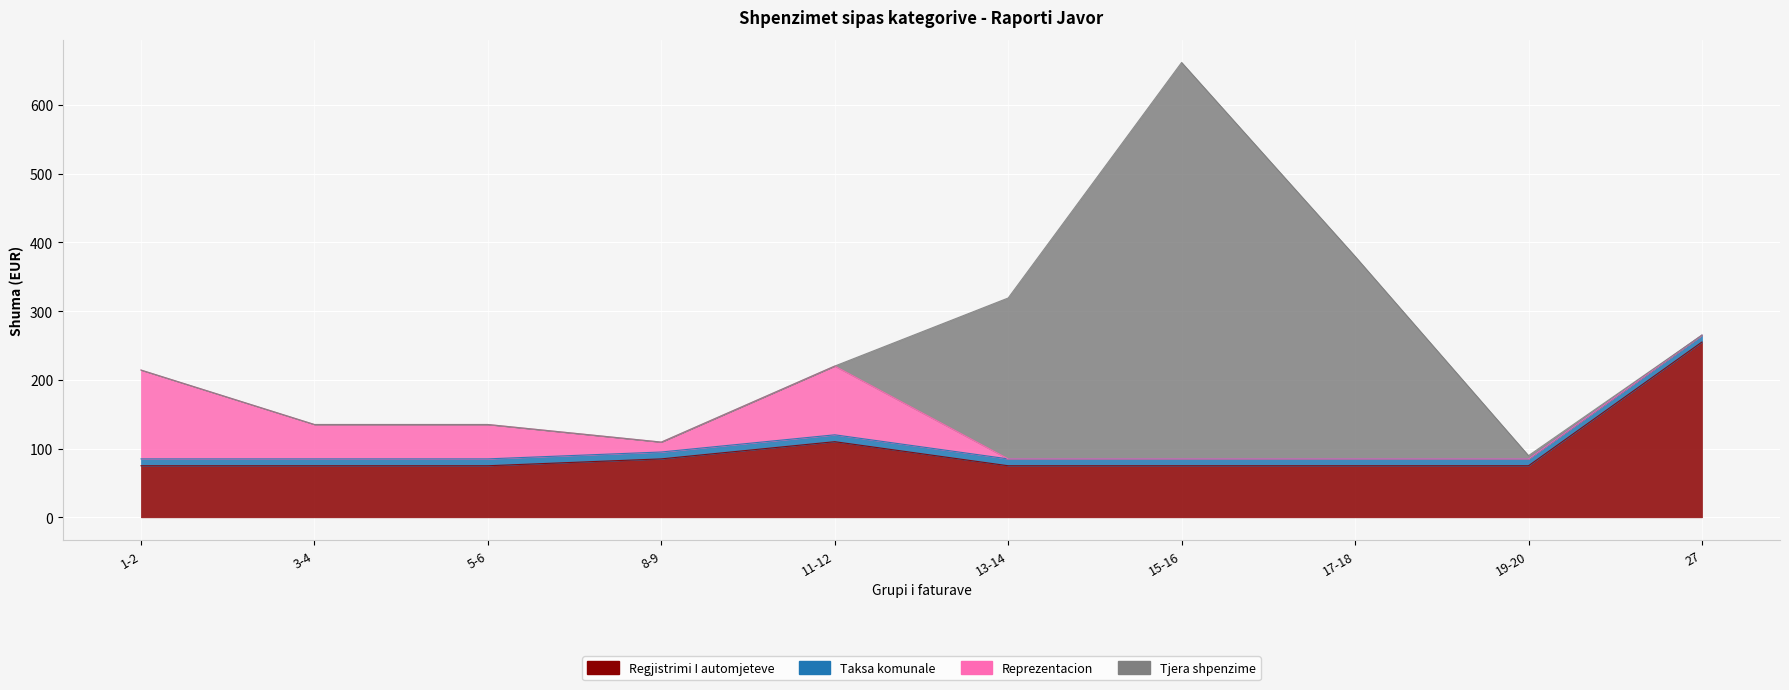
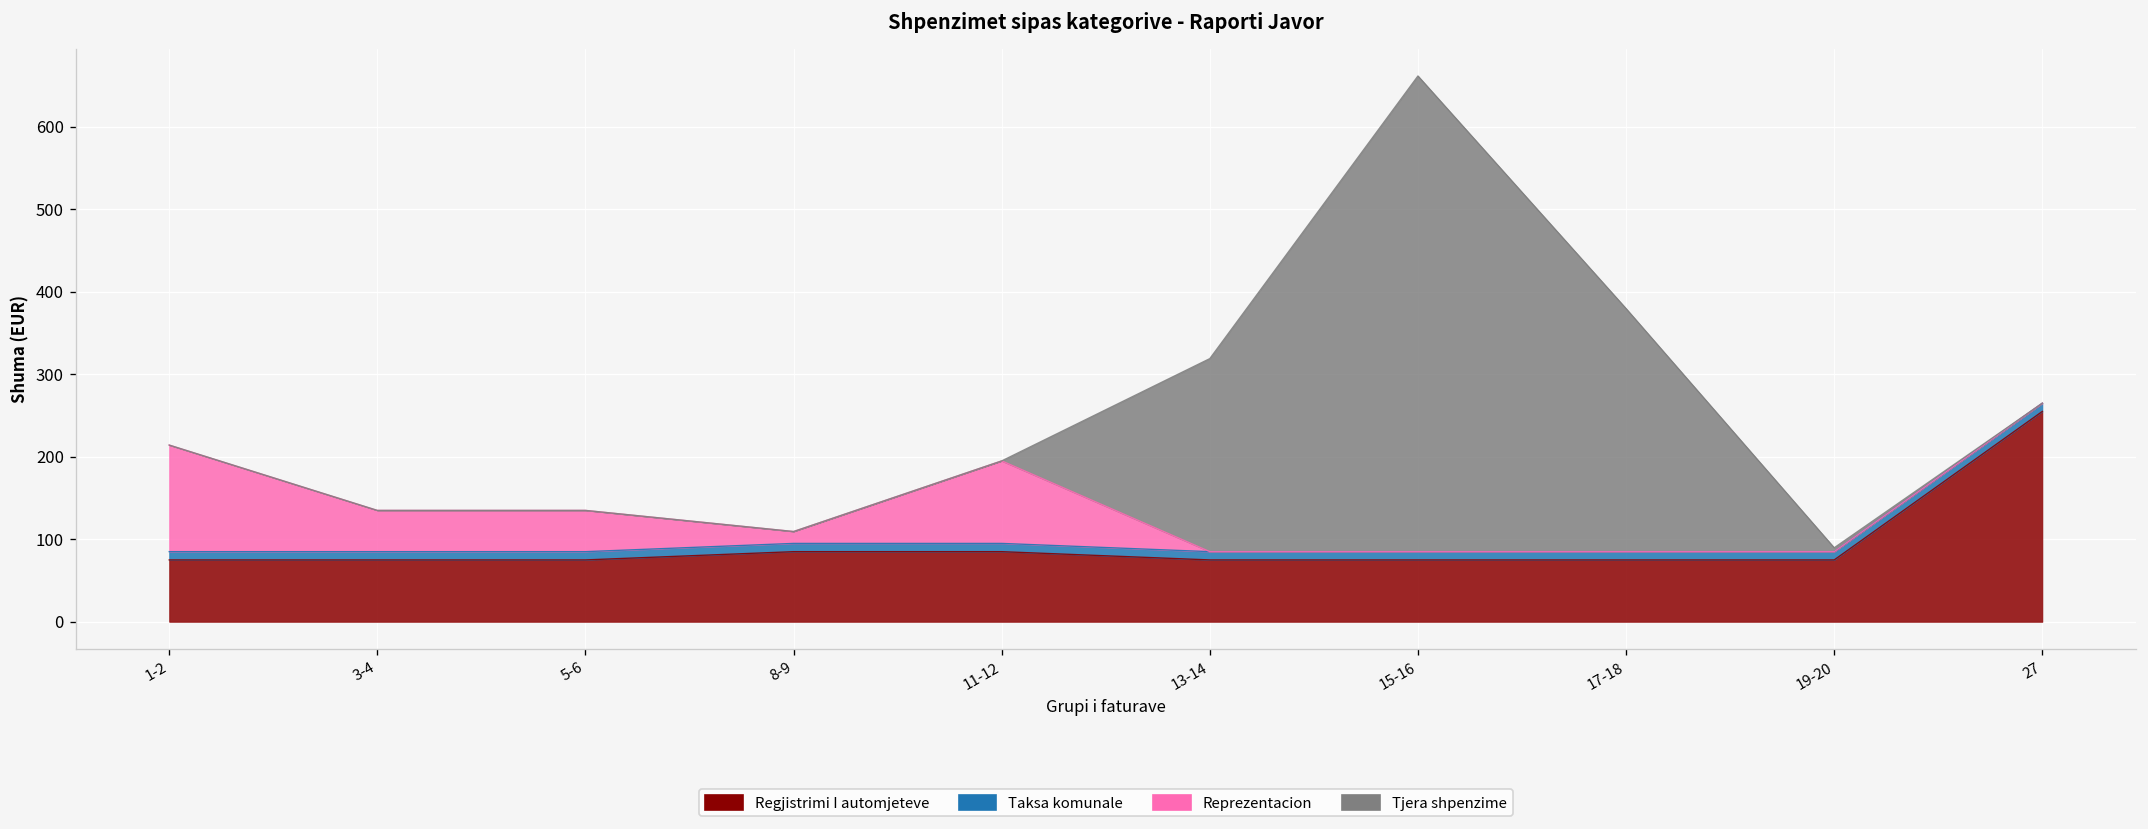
Regjistrimi I automjeteve, 11-12: 110 -> 90
